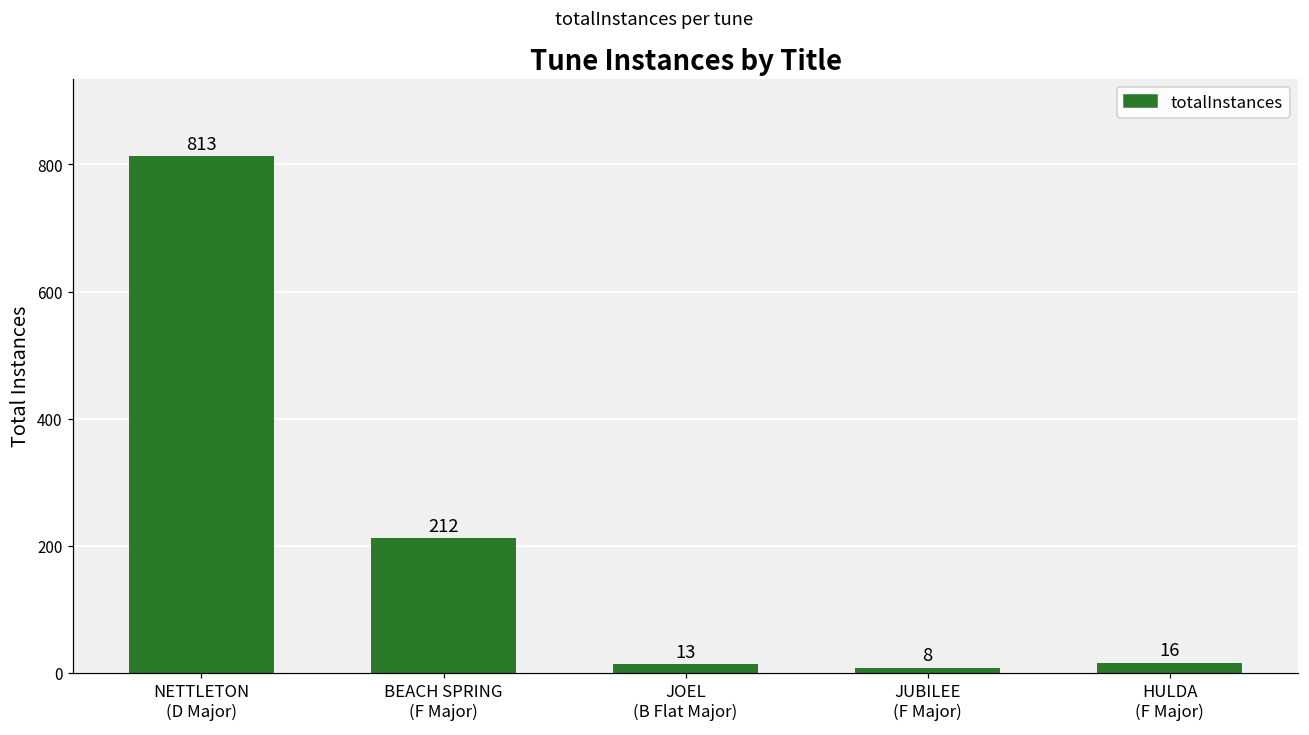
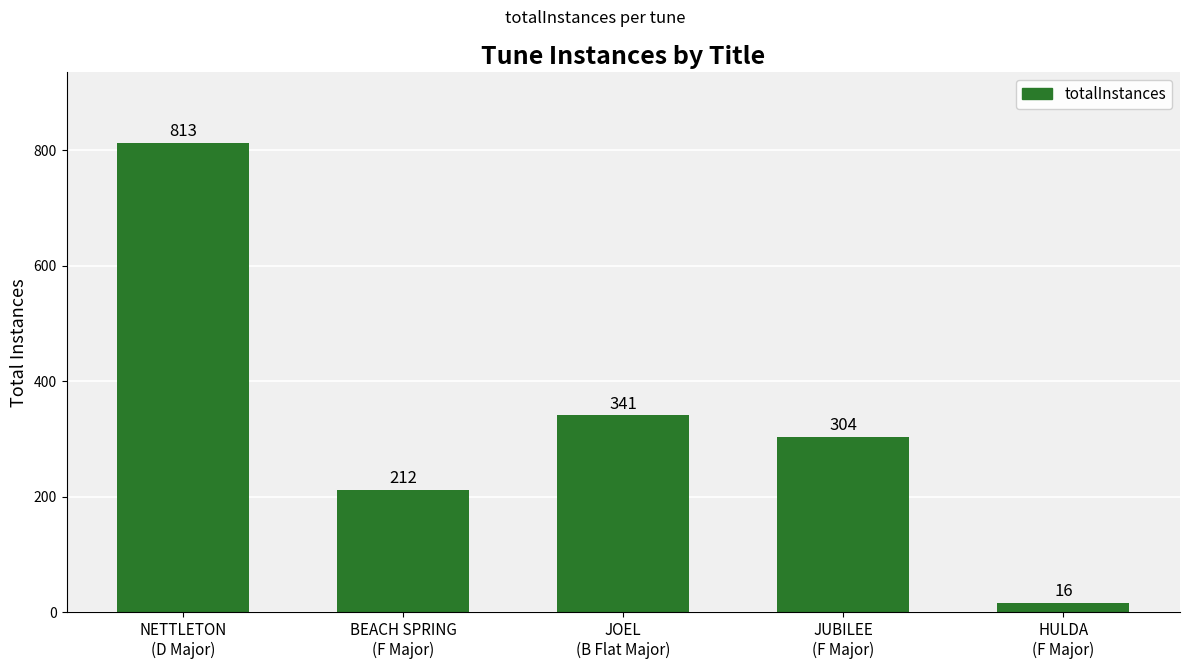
JOEL (B Flat Major): 13 -> 341
JUBILEE (F Major): 8 -> 304
